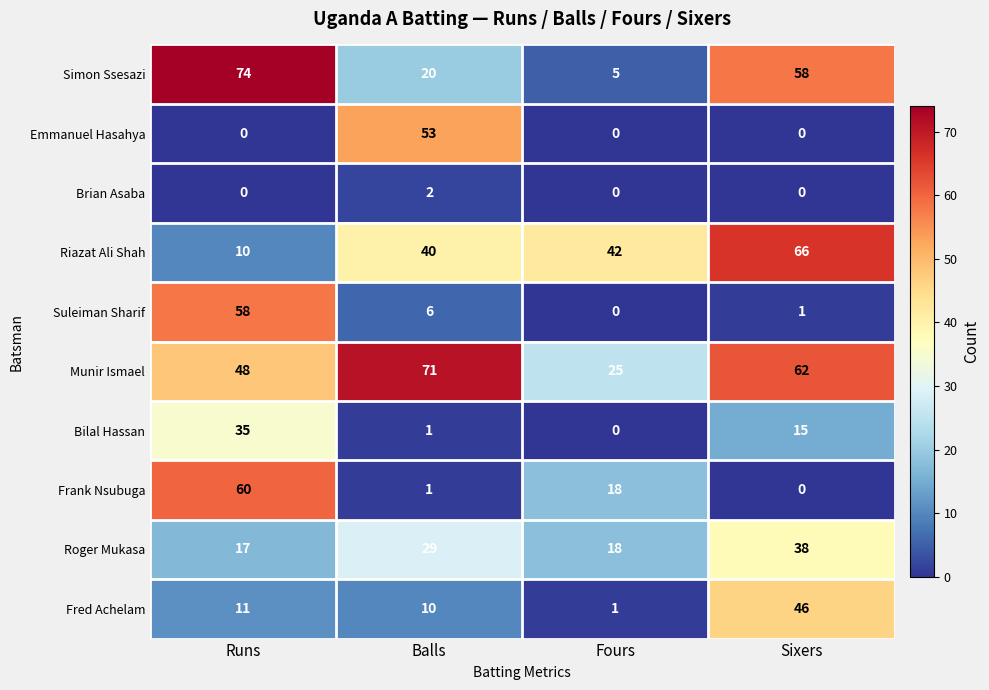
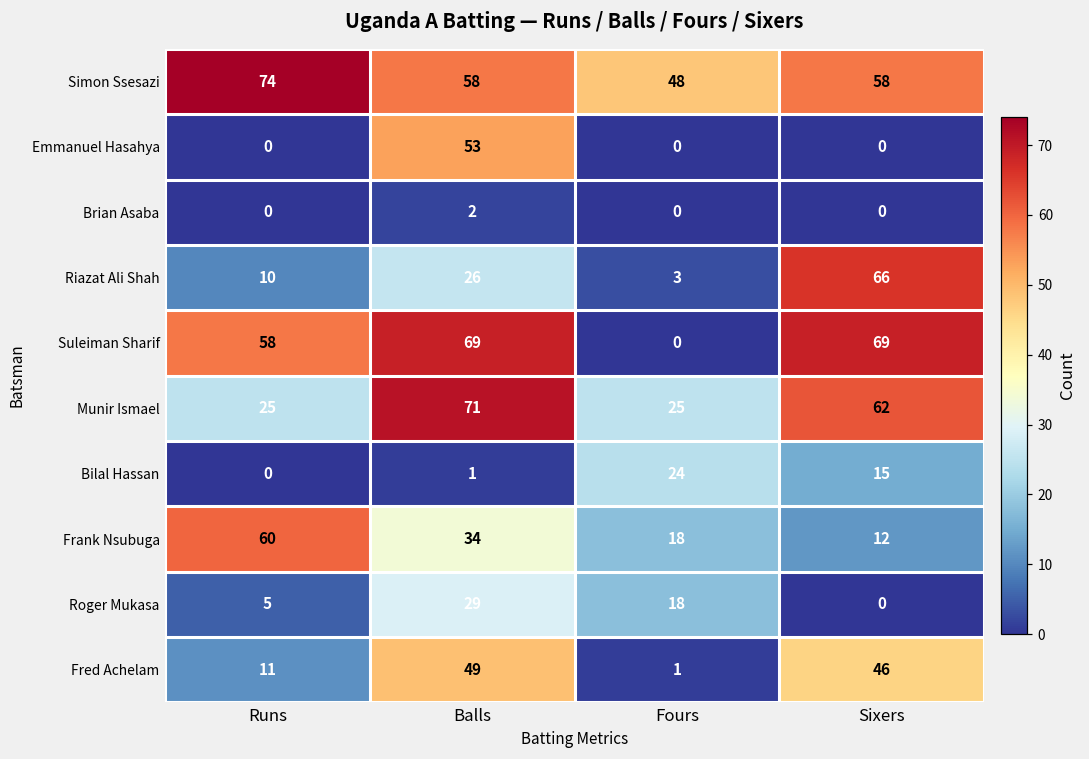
Simon Ssesazi, Balls: 20 -> 58
Simon Ssesazi, Fours: 5 -> 48
Riazat Ali Shah, Balls: 40 -> 26
Riazat Ali Shah, Fours: 42 -> 3
Suleiman Sharif, Balls: 6 -> 69
Suleiman Sharif, Sixers: 1 -> 69
Munir Ismael, Runs: 48 -> 25
Bilal Hassan, Runs: 35 -> 0
Bilal Hassan, Fours: 0 -> 24
Frank Nsubuga, Balls: 1 -> 34
Frank Nsubuga, Sixers: 0 -> 12
Roger Mukasa, Runs: 17 -> 5
Roger Mukasa, Sixers: 38 -> 0
Fred Achelam, Balls: 10 -> 49
